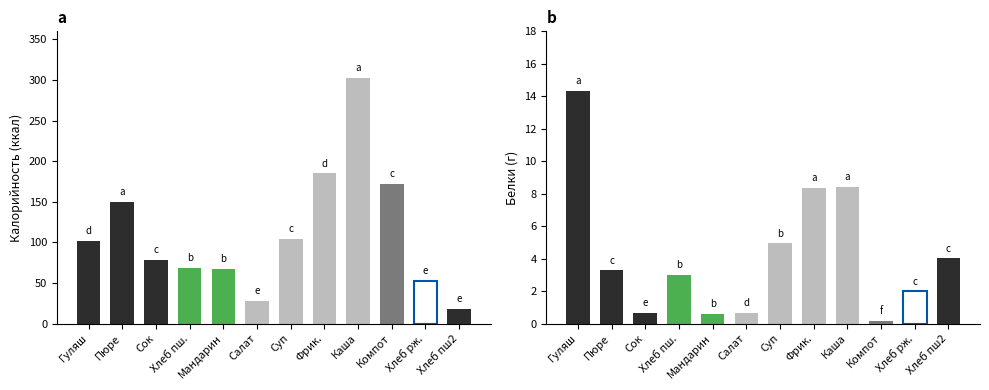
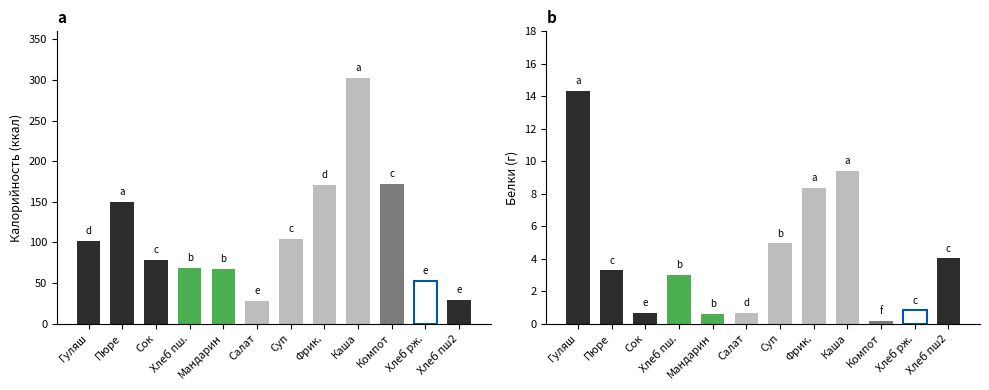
a, Фрик.: 190 -> 170
a, Хлеб пш2: 20 -> 30
b, Каша: 8.4 -> 9.4
b, Хлеб рж.: 2.0 -> 0.8
